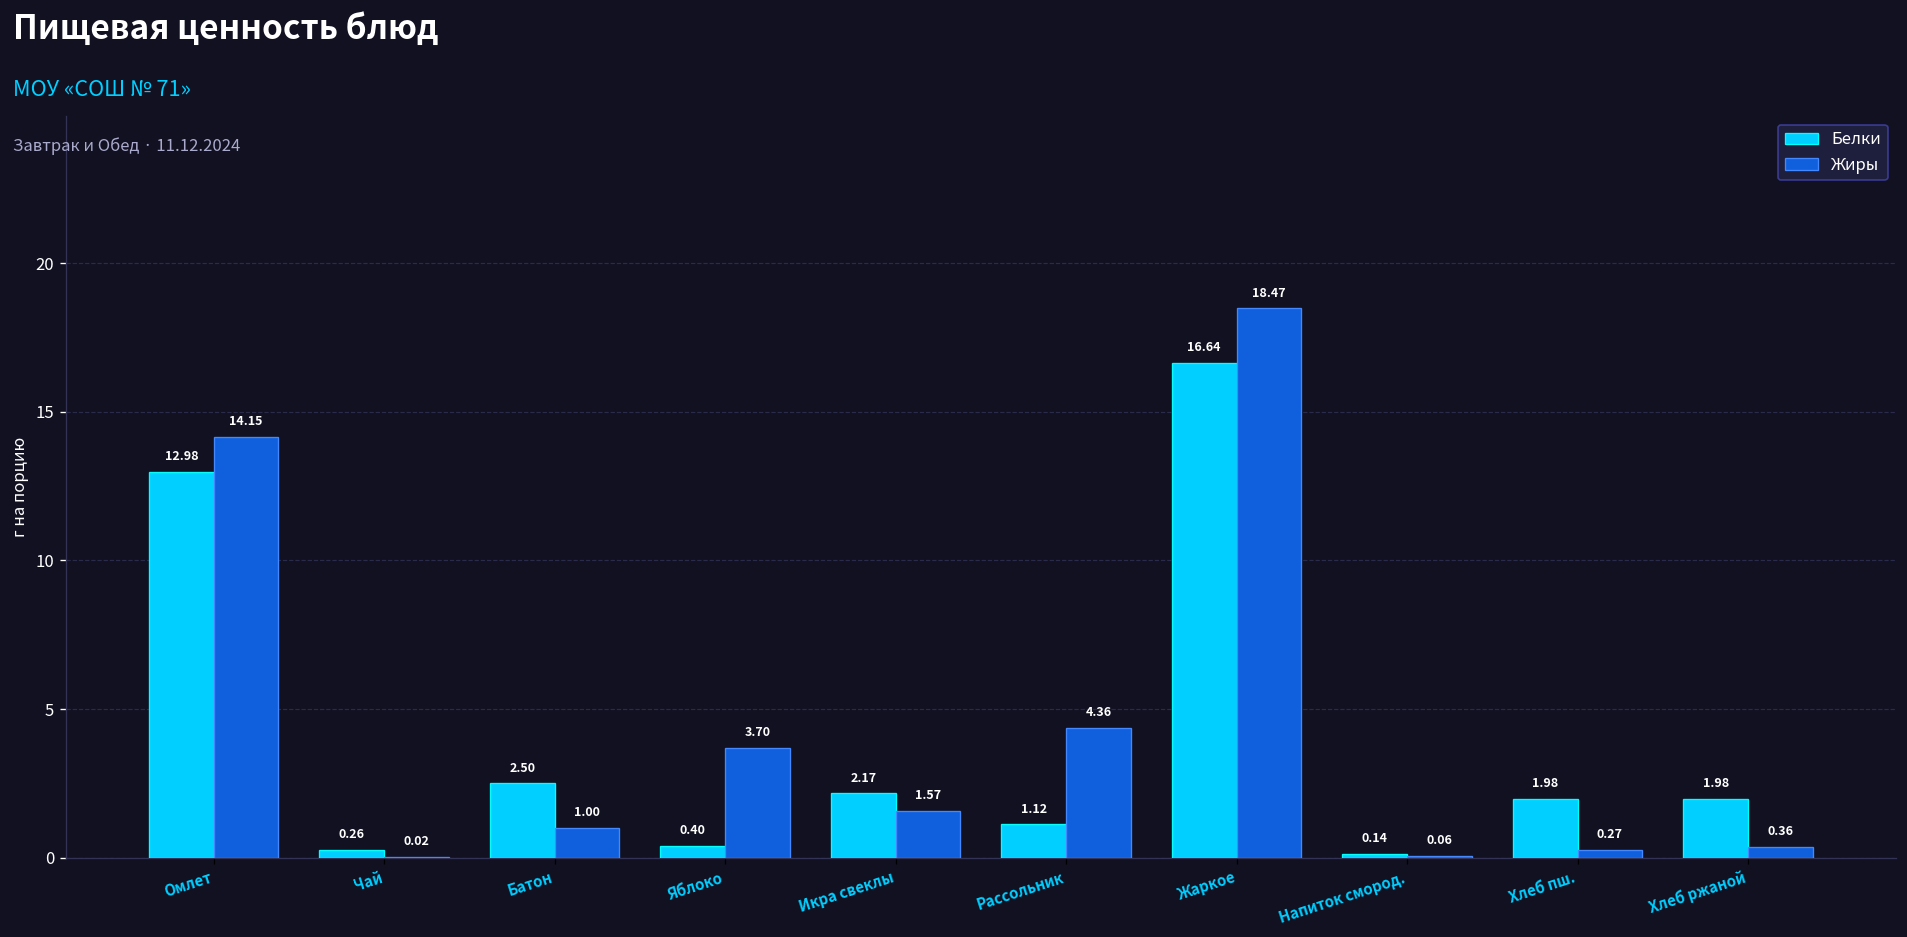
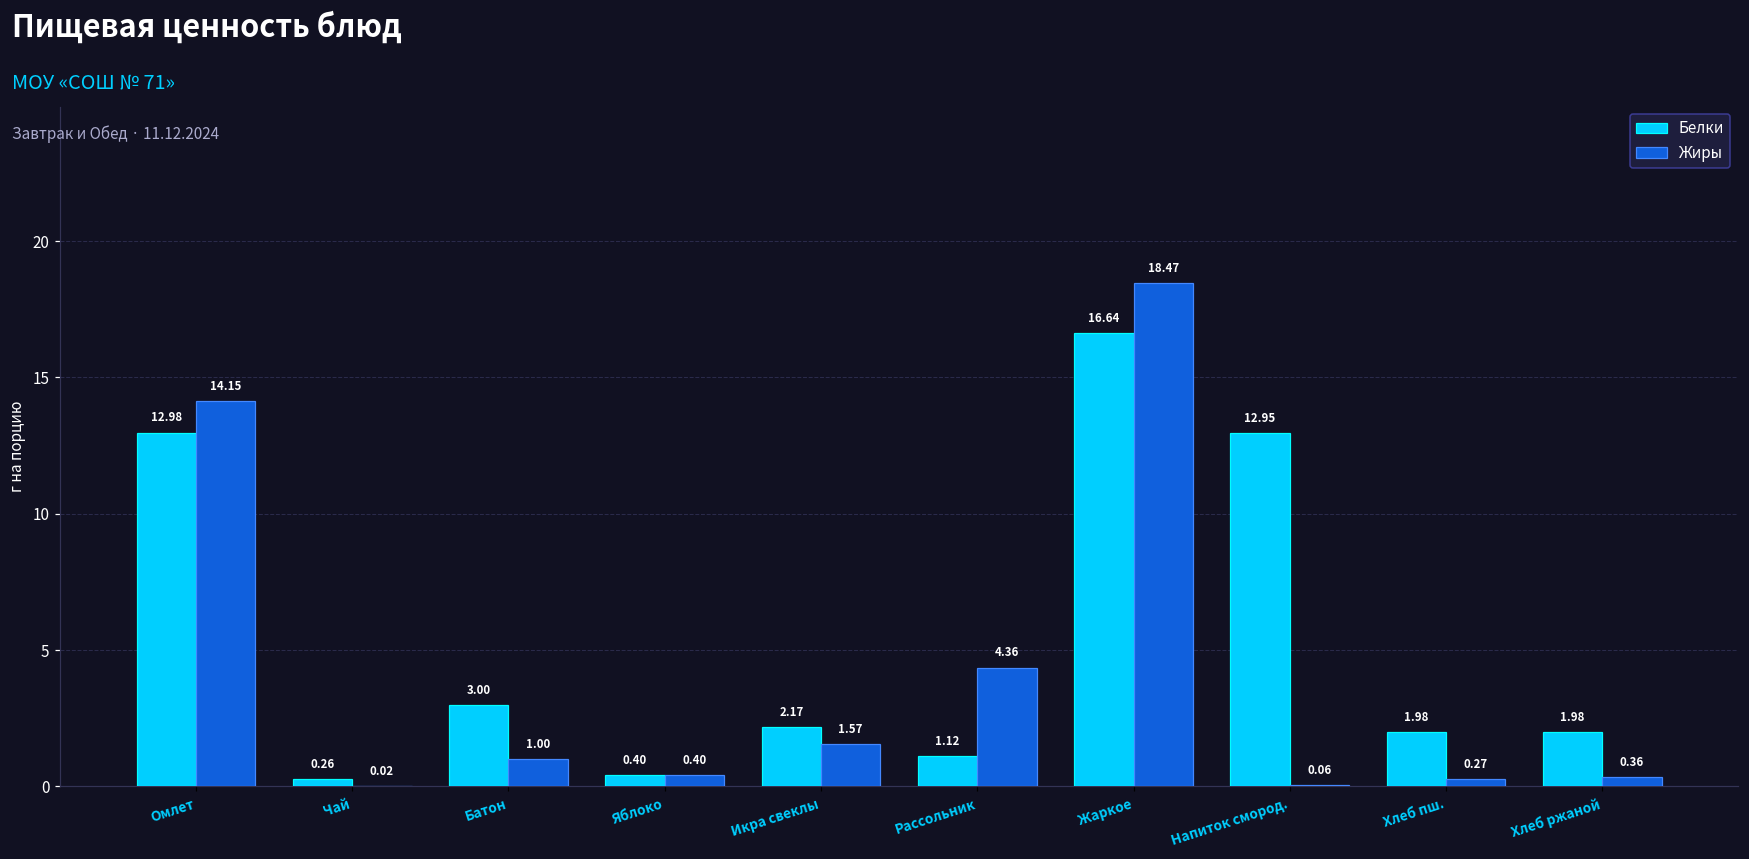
Белки, Батон: 2.50 -> 3.00
Жиры, Яблоко: 3.70 -> 0.40
Белки, Напиток смород.: 0.14 -> 12.95
